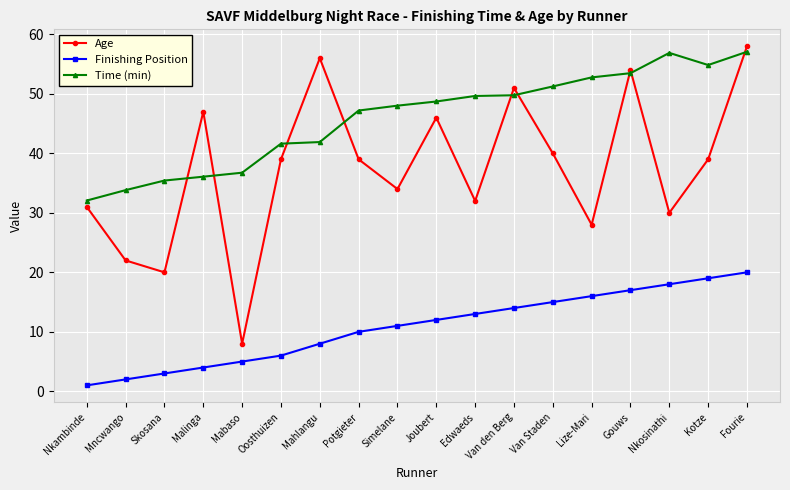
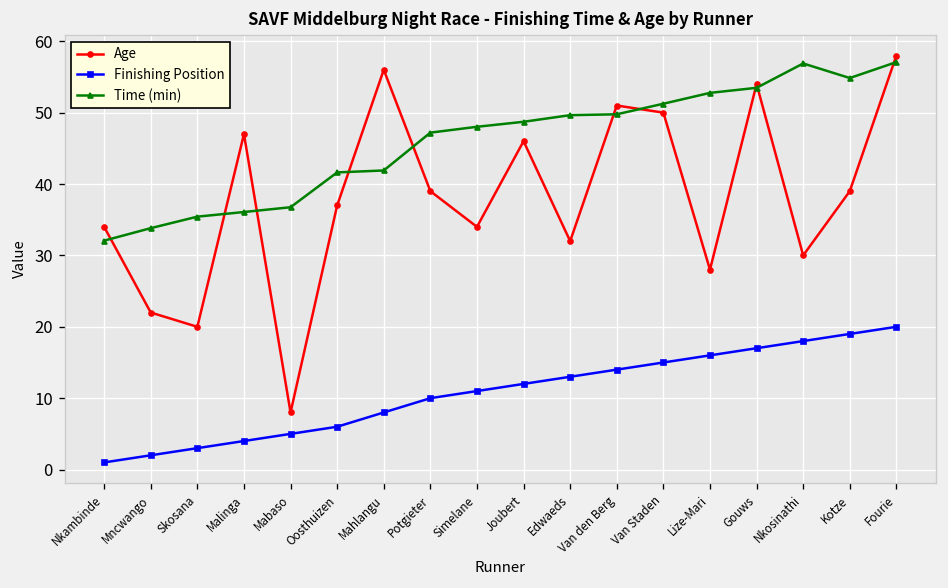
Age, Nkambinde: 31 -> 34
Age, Oosthuizen: 39 -> 37
Age, Van Staden: 40 -> 50
